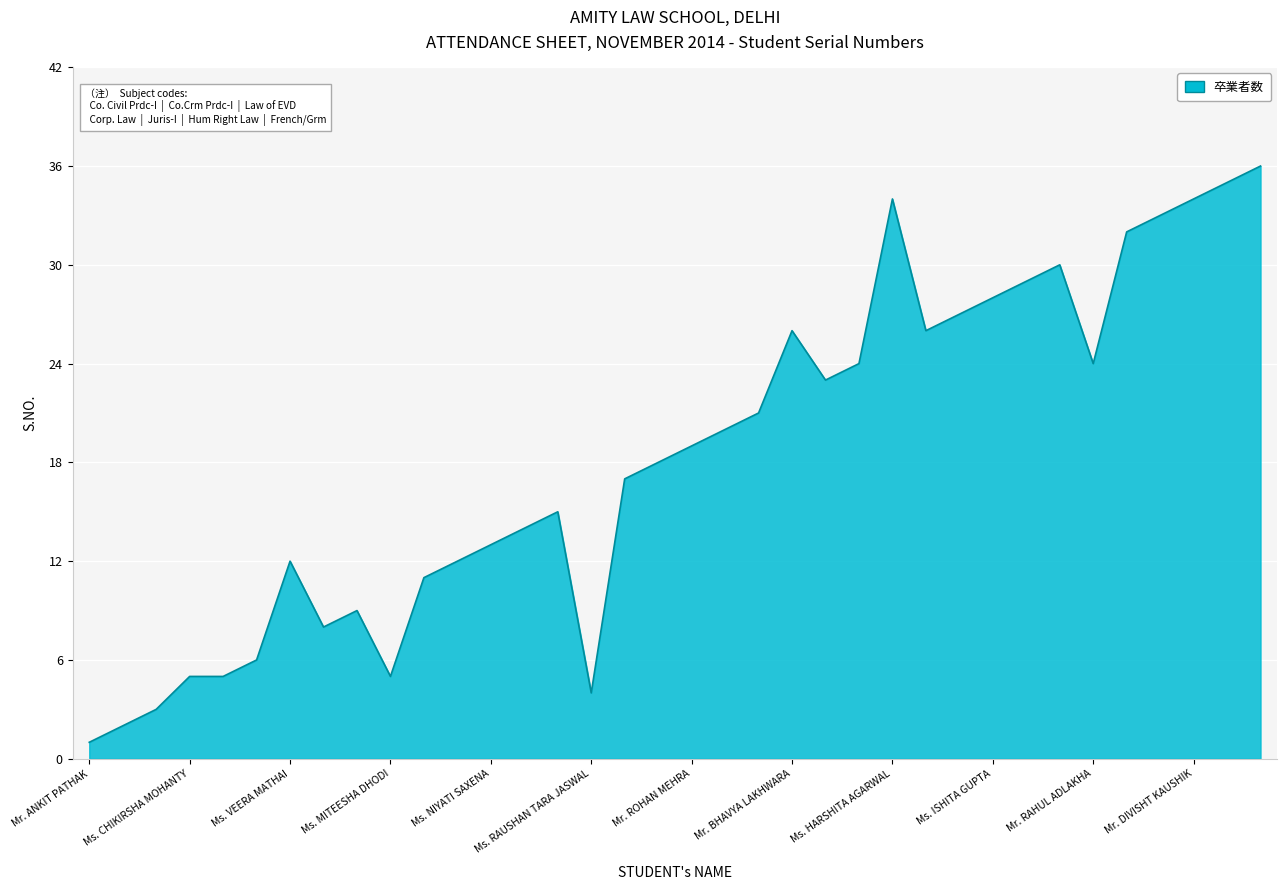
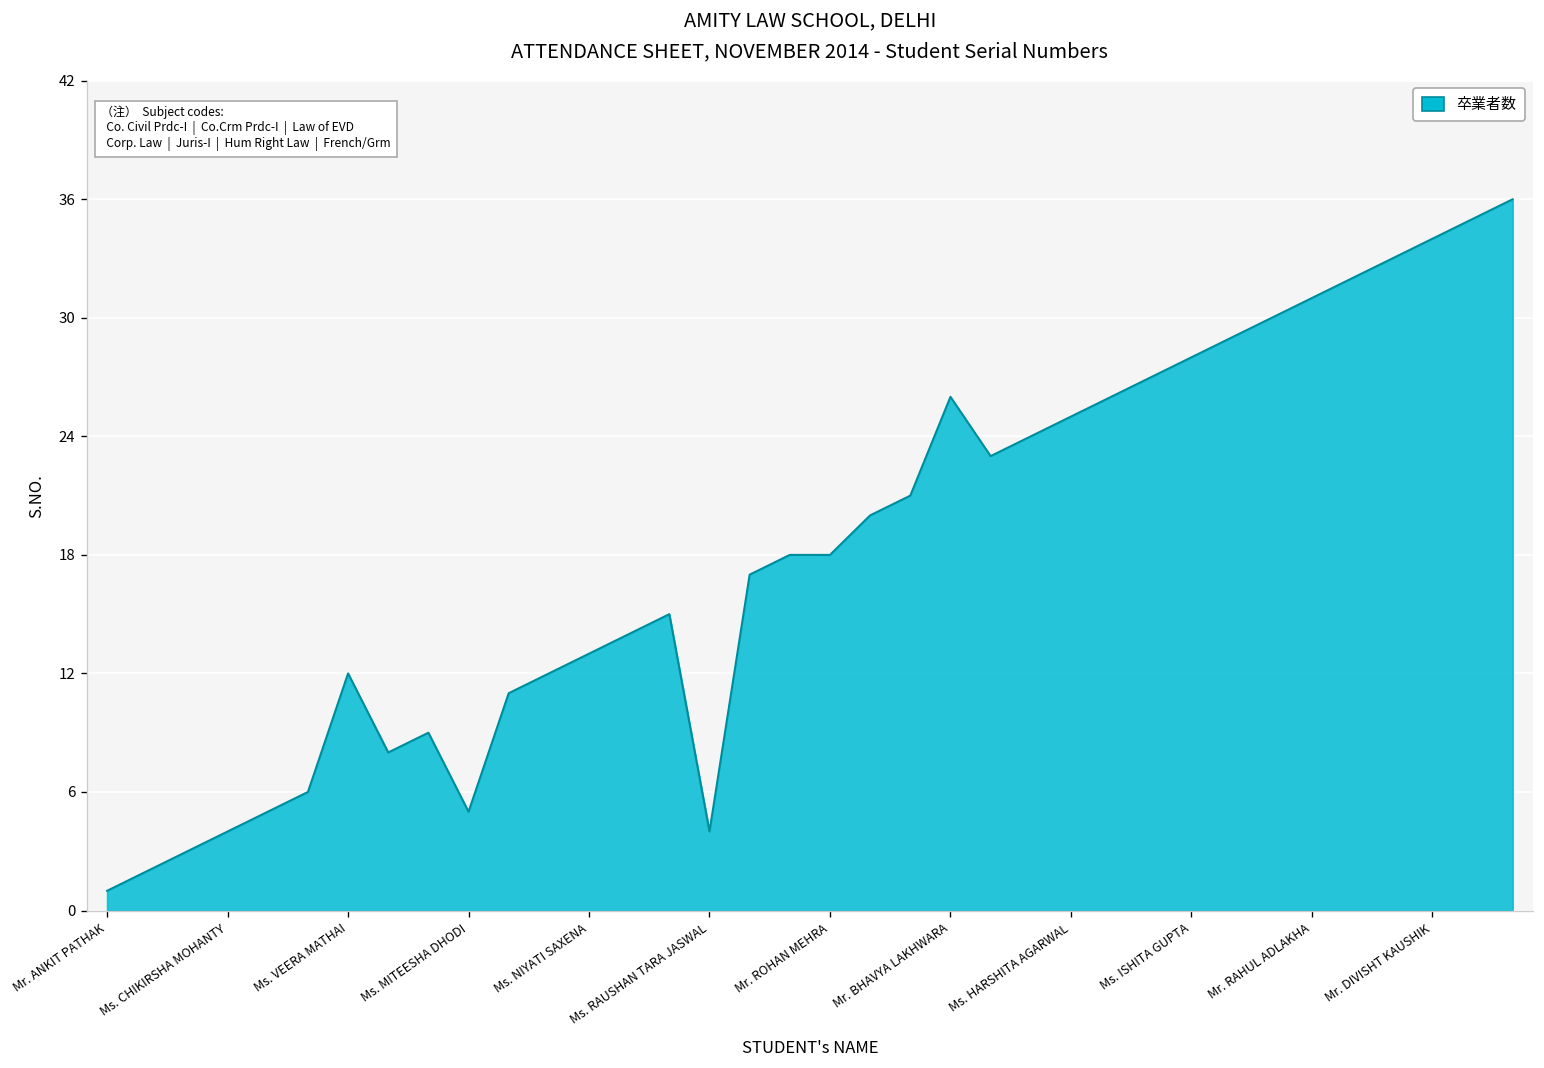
Ms. CHIKIRSHA MOHANTY: 5 -> 4
Mr. ROHAN MEHRA: 19 -> 18
Ms. HARSHITA AGARWAL: 34 -> 25
Mr. RAHUL ADLAKHA: 24 -> 31
